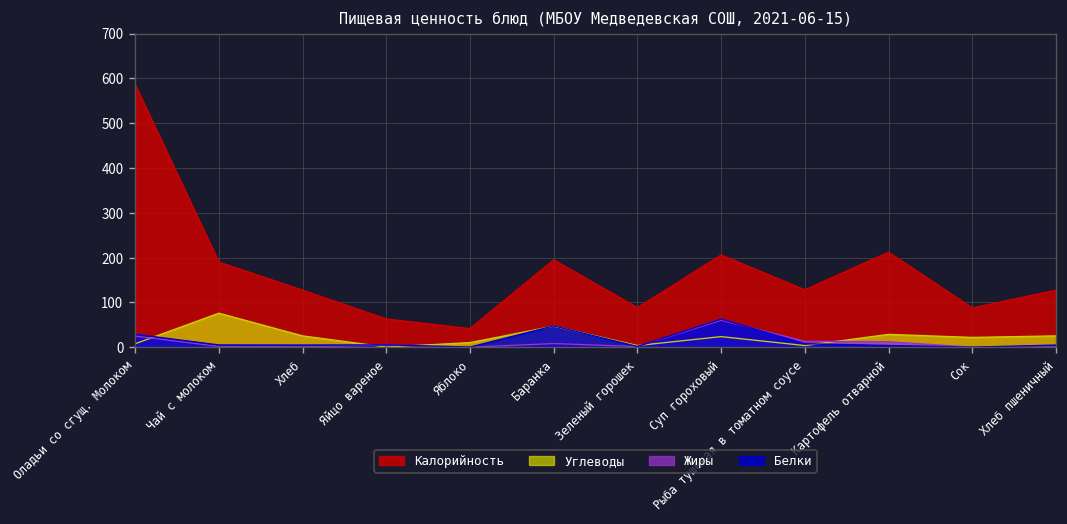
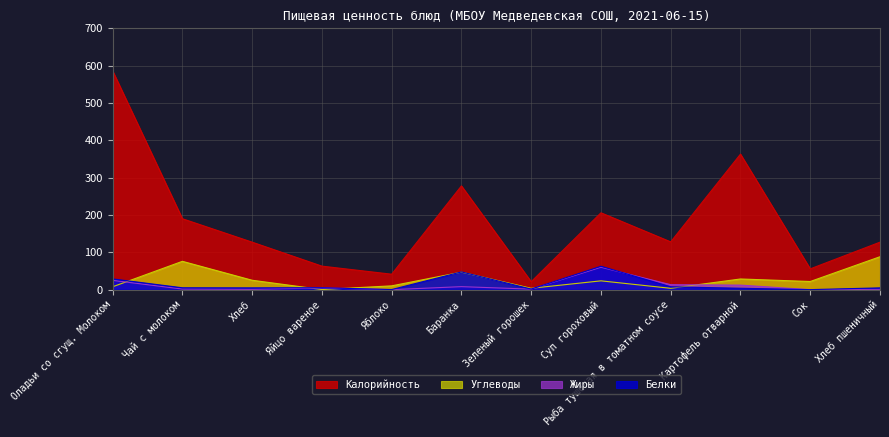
Калорийность, Баранка: 190 -> 280
Калорийность, Зеленый горошек: 90 -> 20
Калорийность, Картофель отварной: 210 -> 360
Калорийность, Сок: 90 -> 60
Углеводы, Хлеб пшеничный: 30 -> 90
